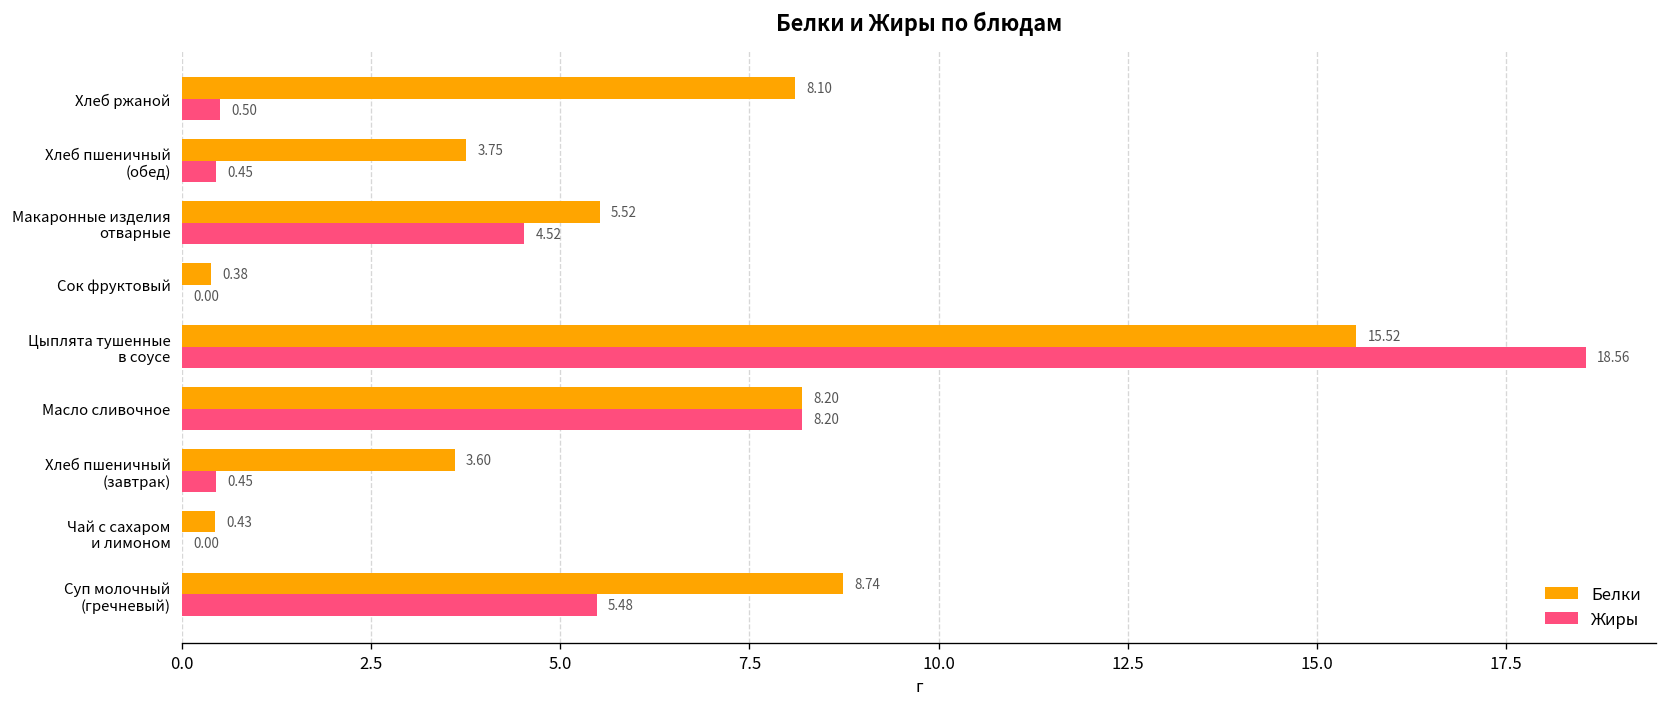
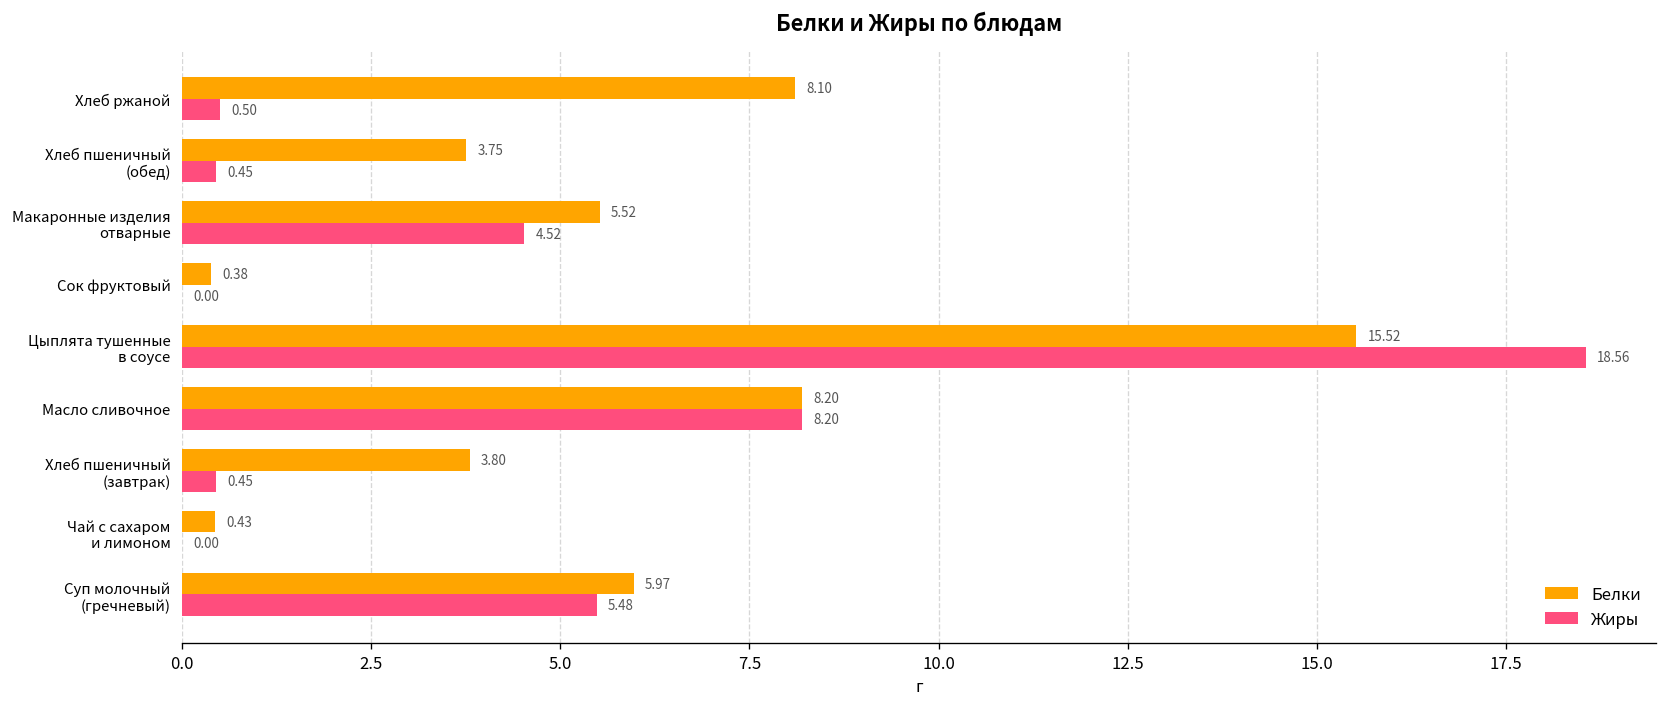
Белки, Хлеб пшеничный (завтрак): 3.60 -> 3.80
Белки, Суп молочный (гречневый): 8.74 -> 5.97
